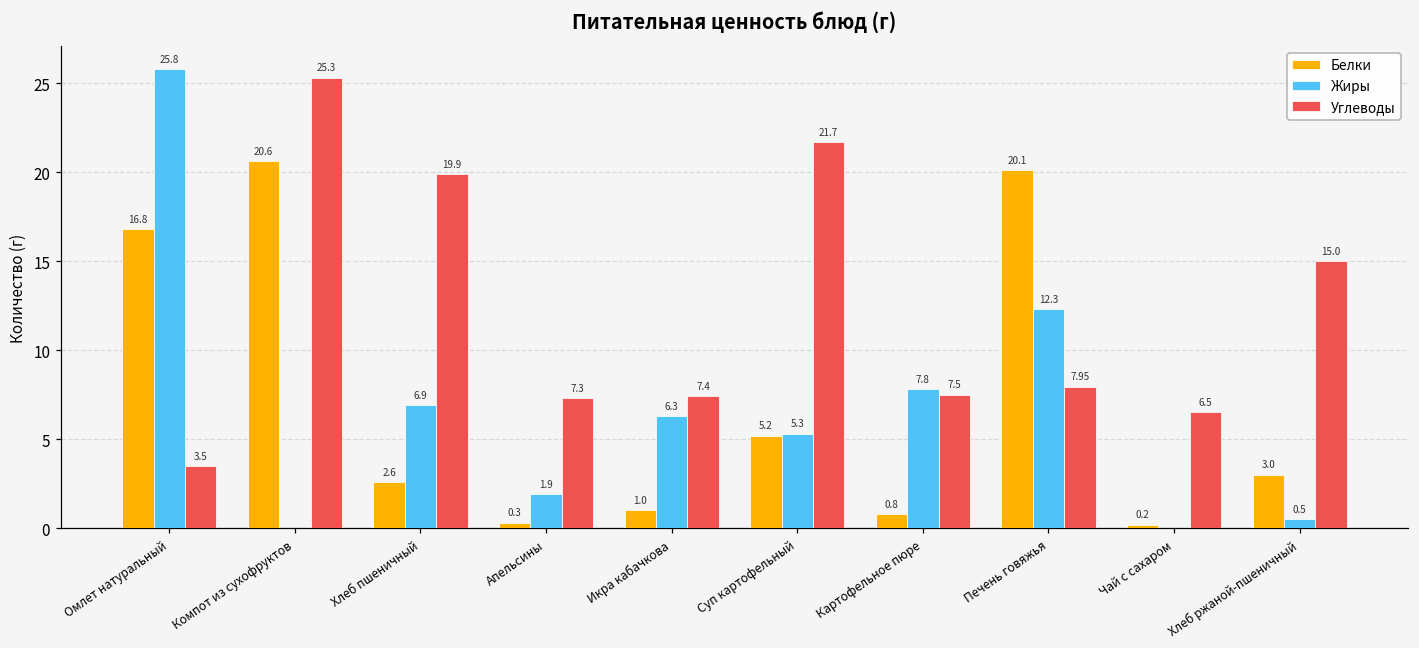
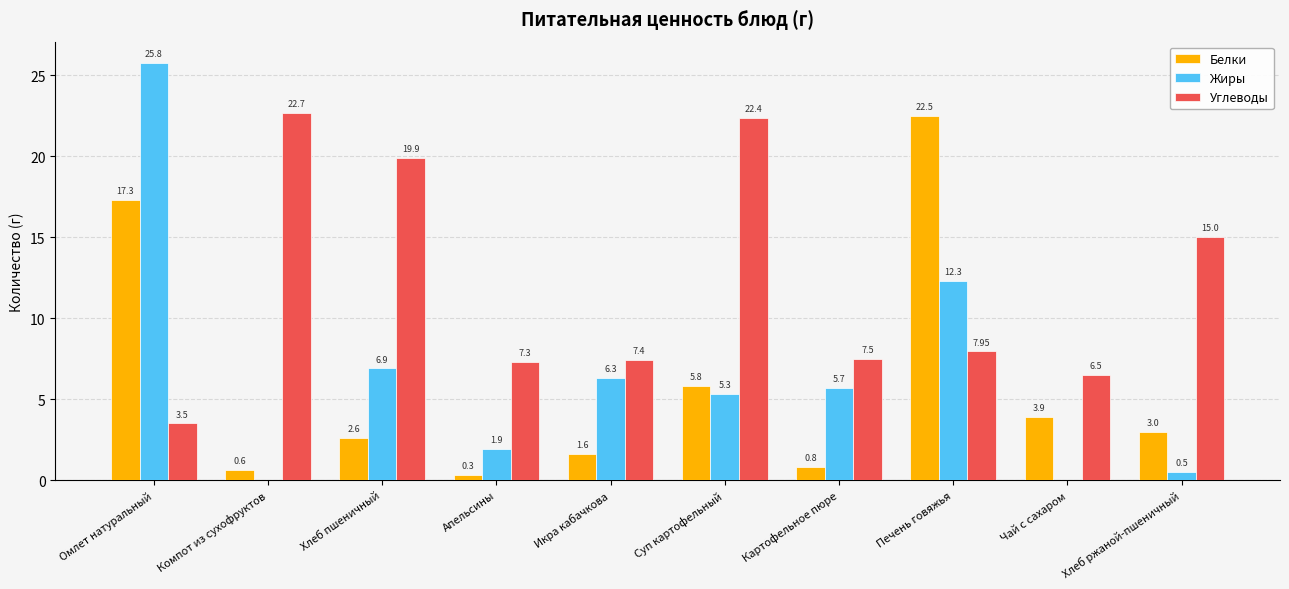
Белки, Омлет натуральный: 16.8 -> 17.3
Белки, Компот из сухофруктов: 20.6 -> 0.6
Углеводы, Компот из сухофруктов: 25.3 -> 22.7
Белки, Икра кабачкова: 1.0 -> 1.6
Белки, Суп картофельный: 5.2 -> 5.8
Углеводы, Суп картофельный: 21.7 -> 22.4
Жиры, Картофельное пюре: 7.8 -> 5.7
Белки, Печень говяжья: 20.1 -> 22.5
Белки, Чай с сахаром: 0.2 -> 3.9
